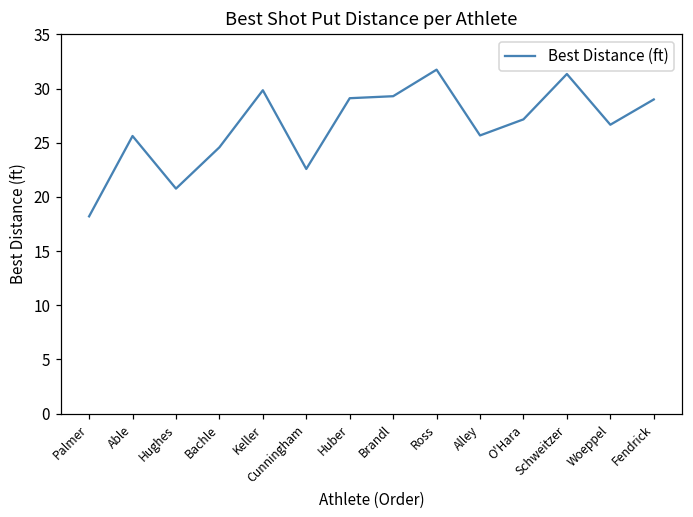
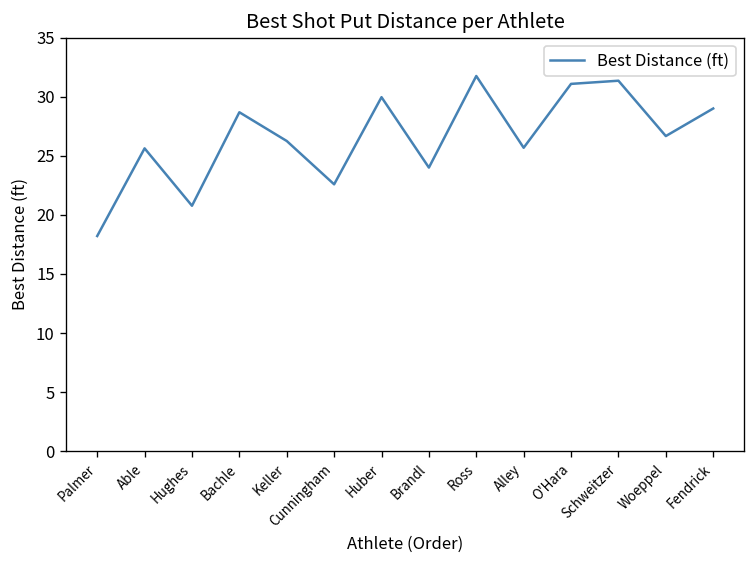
Bachle: 25 -> 29
Keller: 30 -> 26
Huber: 29 -> 30
Brandl: 29 -> 24
O'Hara: 27 -> 31
